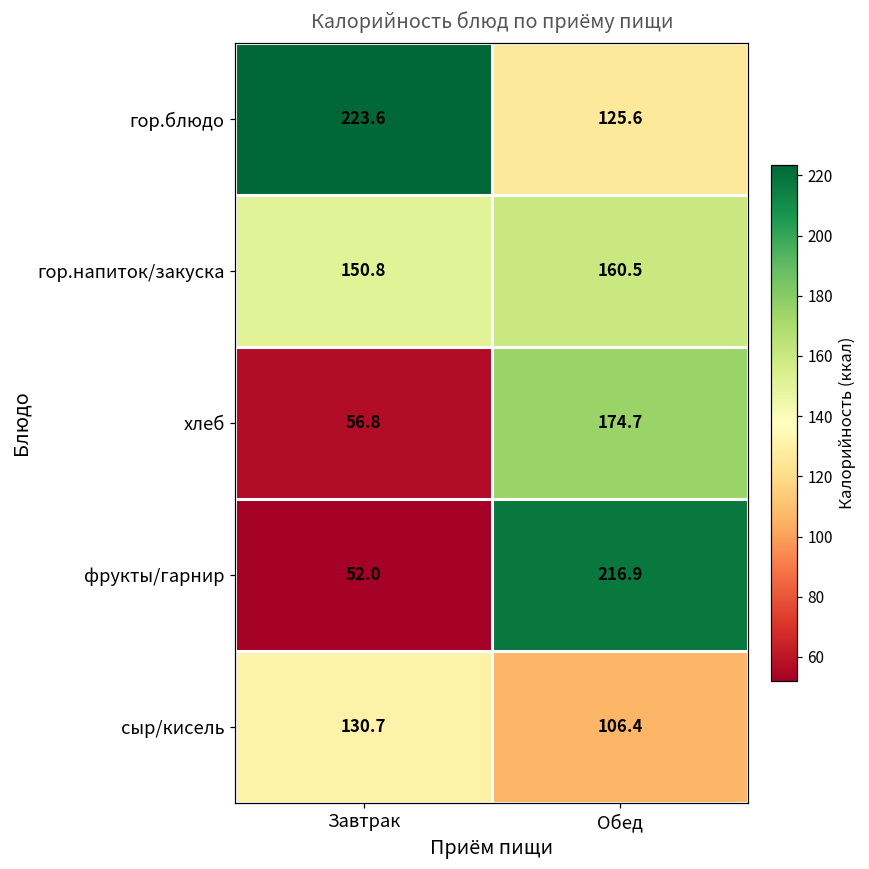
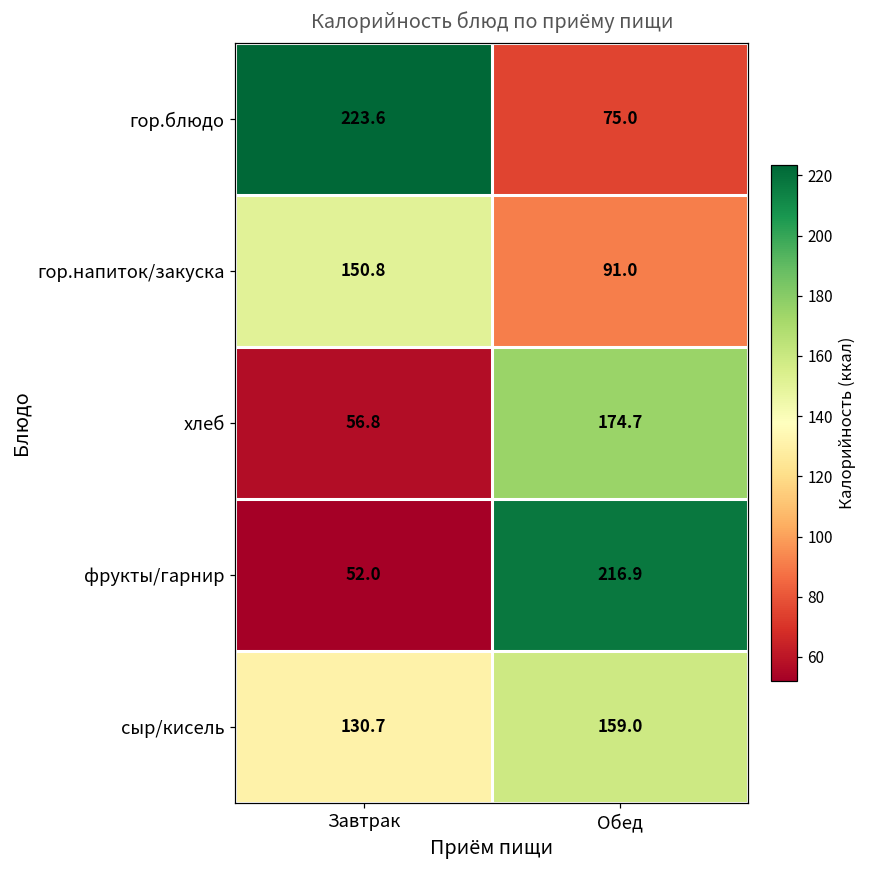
гор.блюдо, Обед: 125.6 -> 75.0
гор.напиток/закуска, Обед: 160.5 -> 91.0
сыр/кисель, Обед: 106.4 -> 159.0
